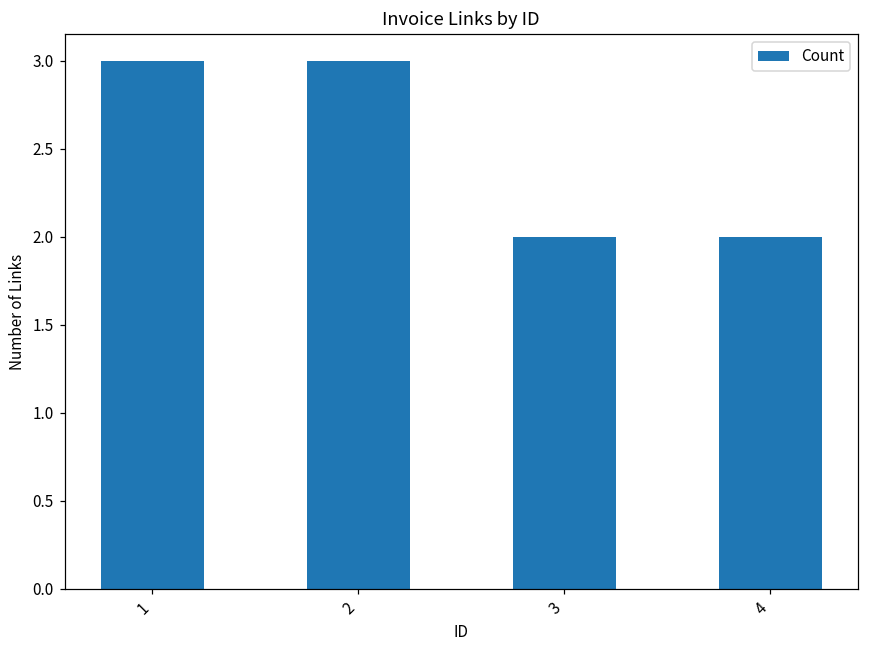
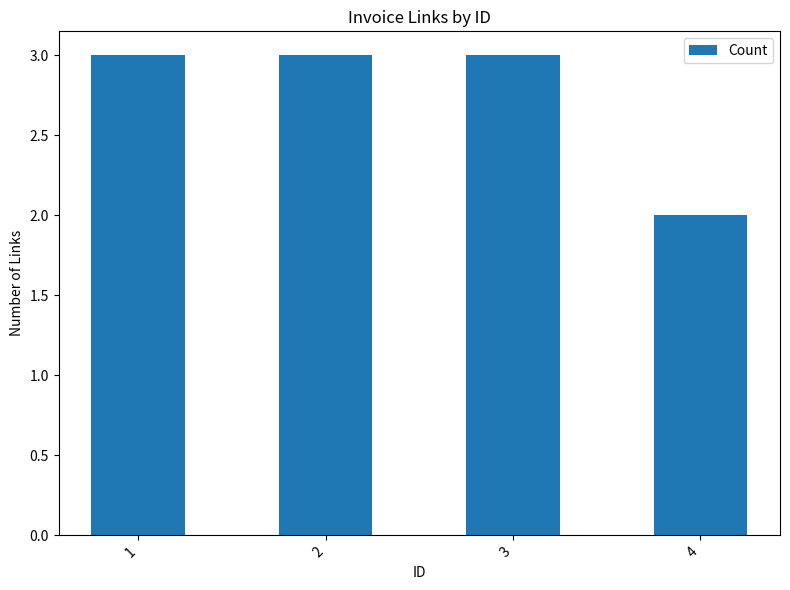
3: 2 -> 3
